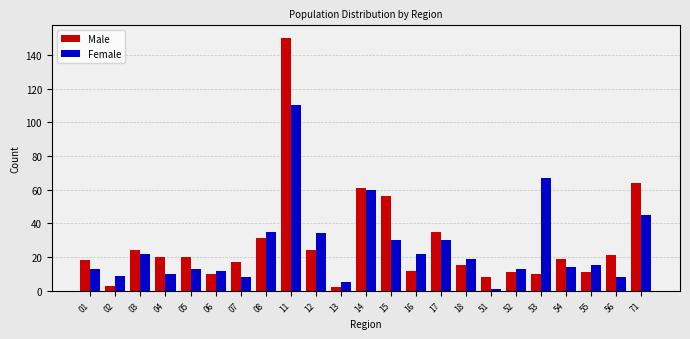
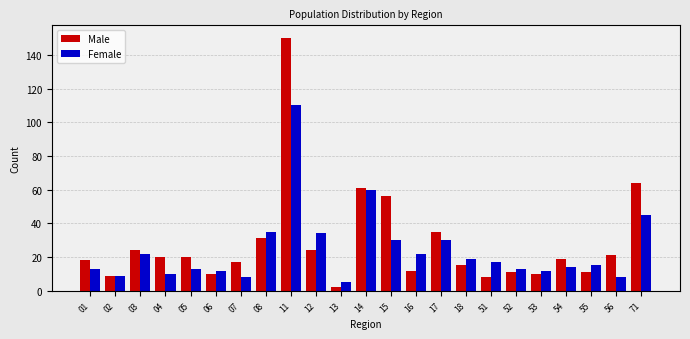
Male, 02: 3 -> 9
Female, 51: 1 -> 17
Female, 53: 67 -> 12
